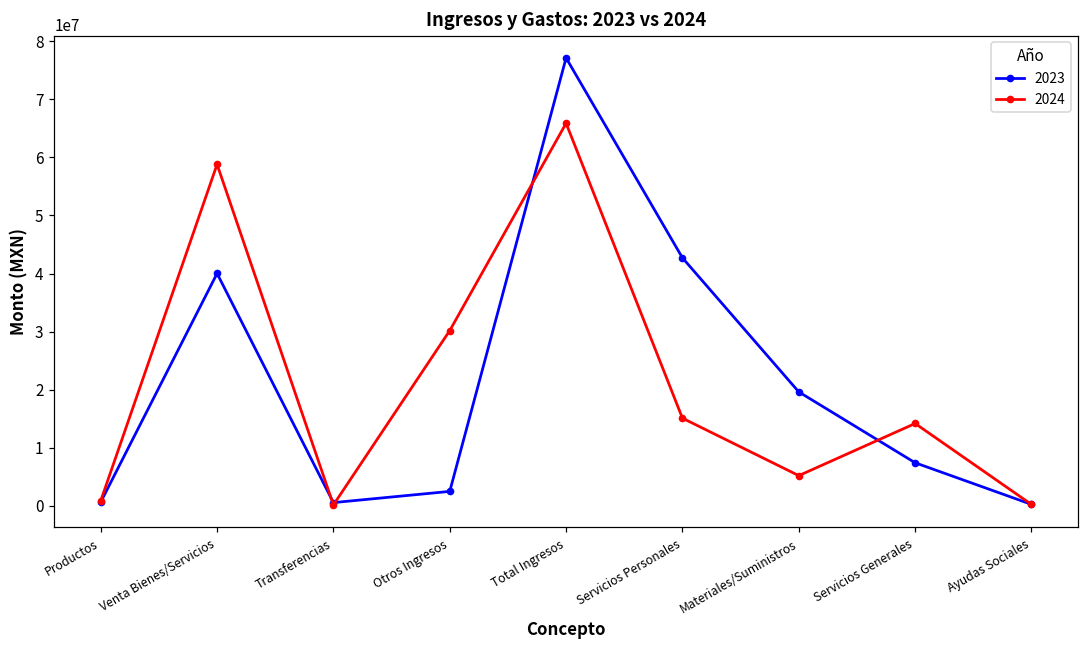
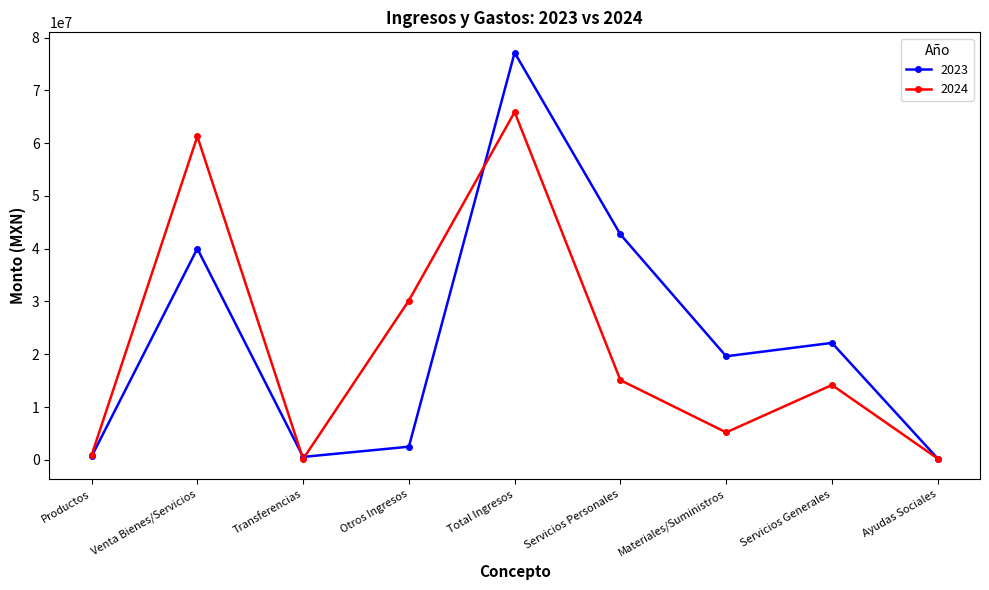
2024, Venta Bienes/Servicios: 59000000 -> 61000000
2023, Servicios Generales: 7000000 -> 22000000
